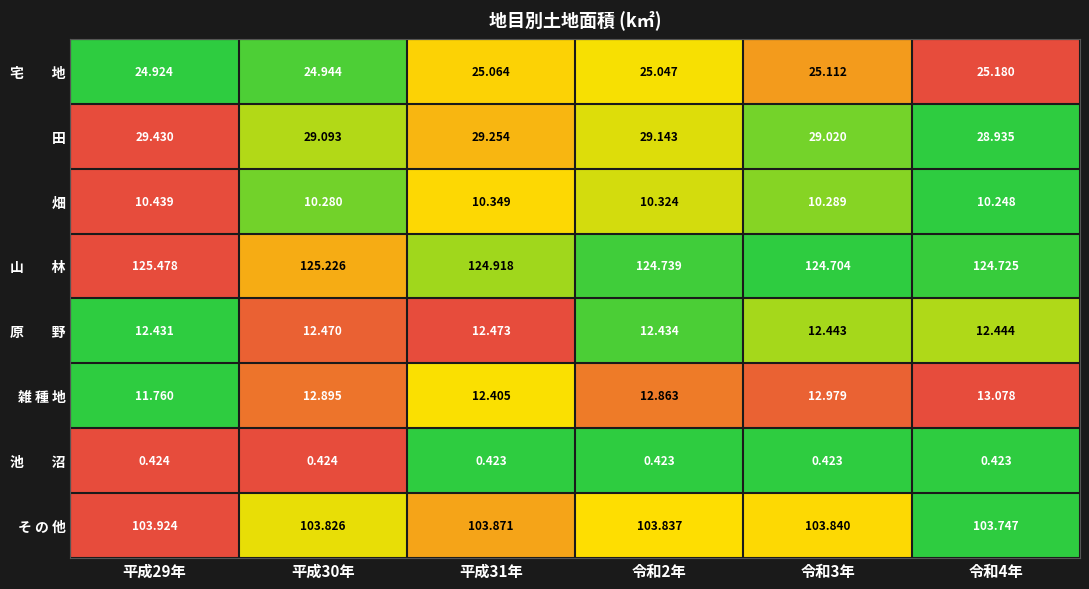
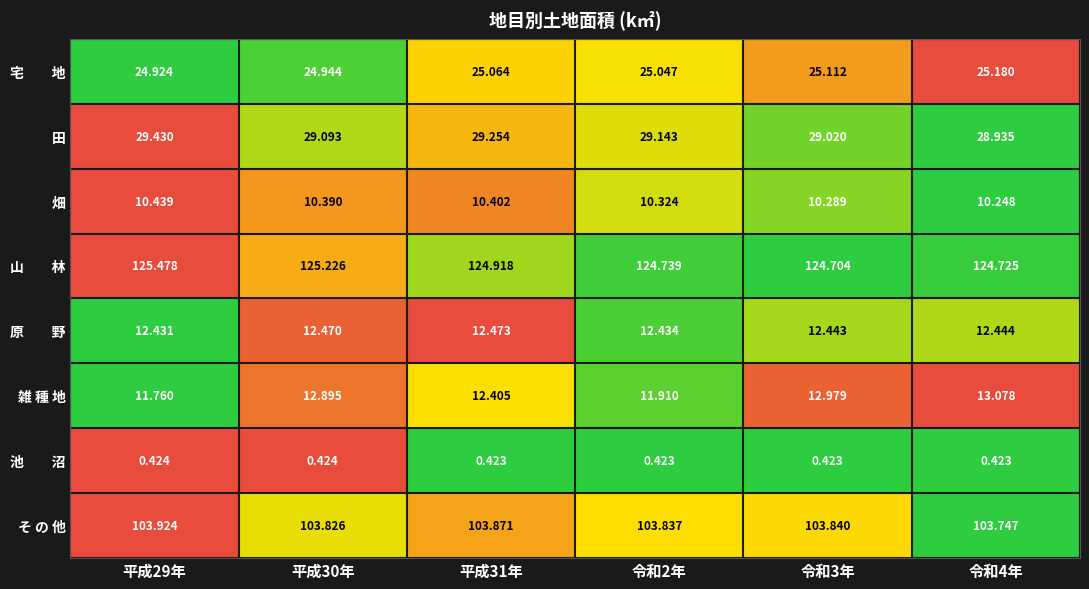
畑, 平成30年: 10.280 -> 10.390
畑, 平成31年: 10.349 -> 10.402
雑 種 地, 令和2年: 12.863 -> 11.910
